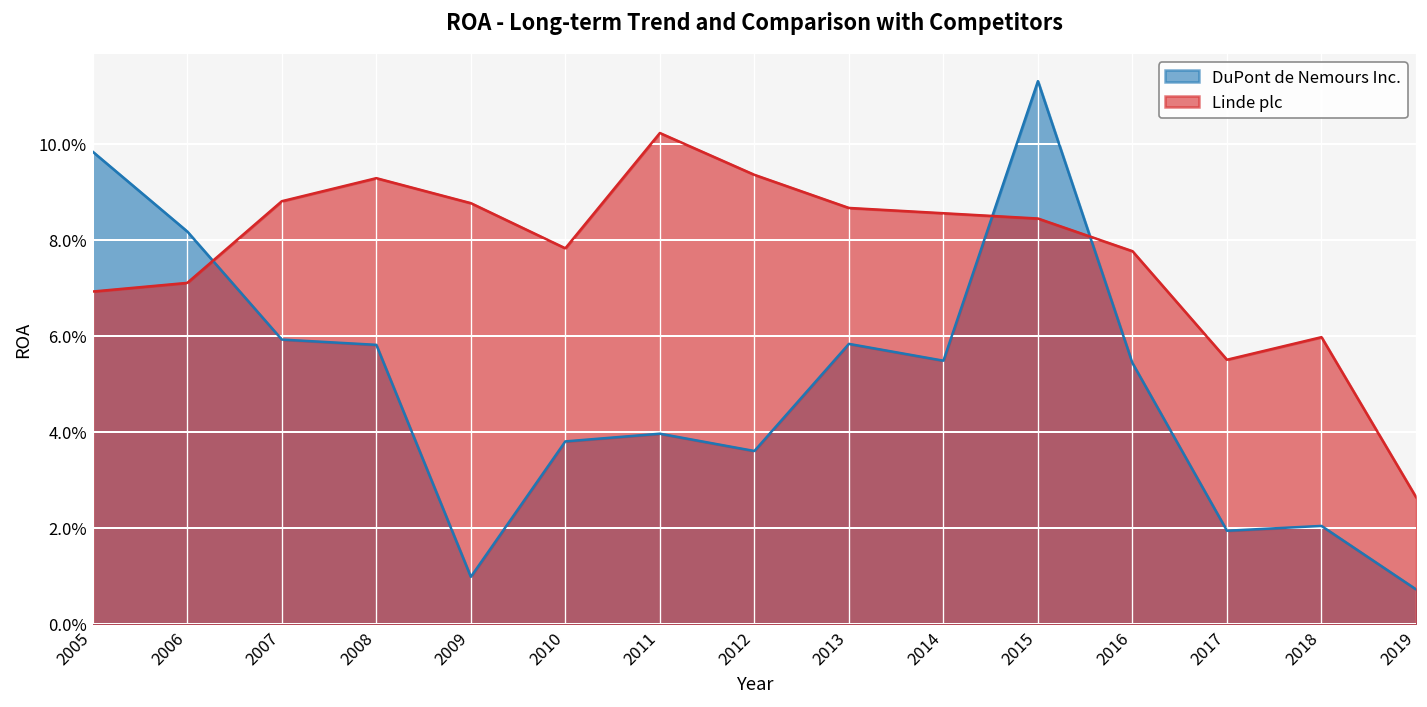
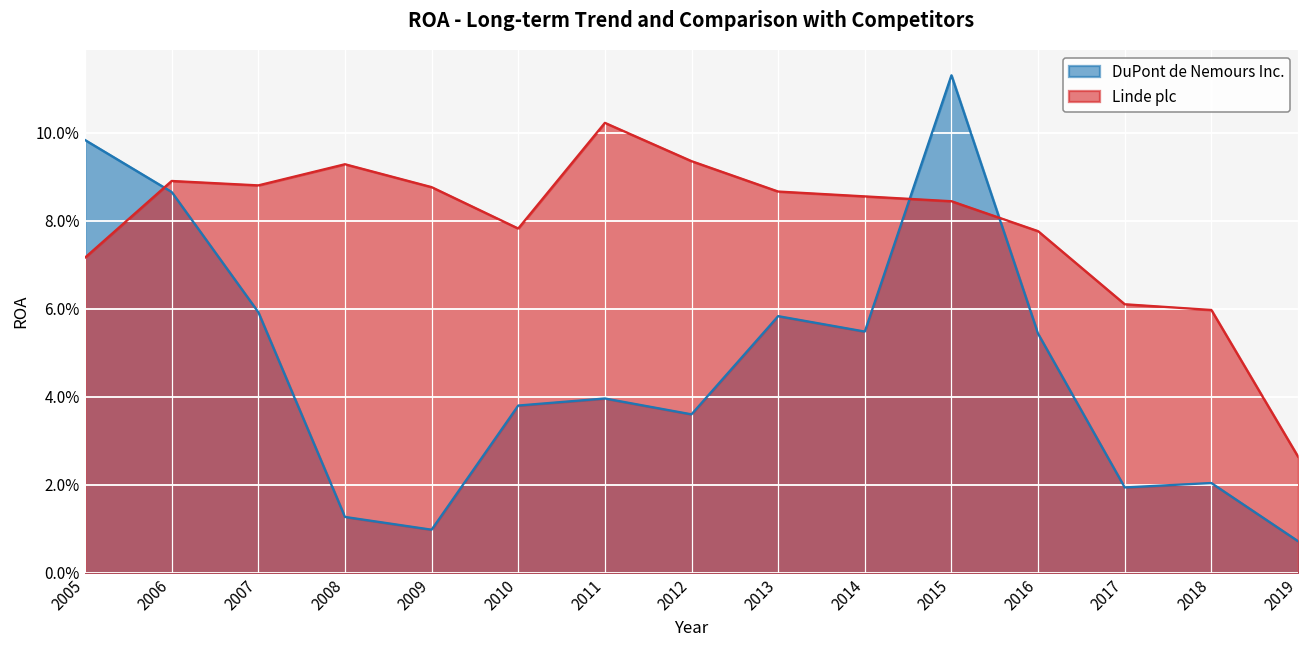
Linde plc, 2005: 6.9% -> 7.2%
DuPont de Nemours Inc., 2006: 8.2% -> 8.6%
Linde plc, 2006: 7.1% -> 8.9%
DuPont de Nemours Inc., 2008: 5.8% -> 1.3%
Linde plc, 2017: 5.5% -> 6.1%
